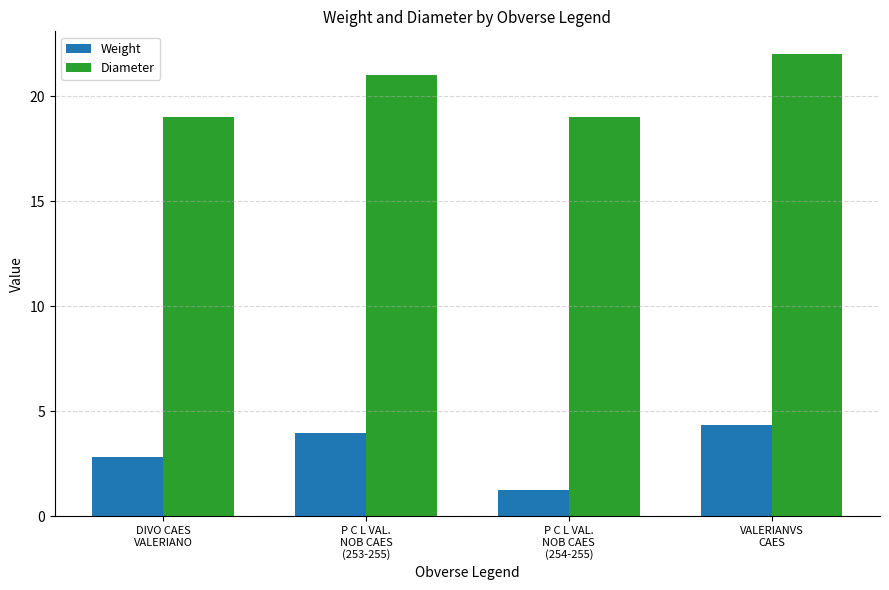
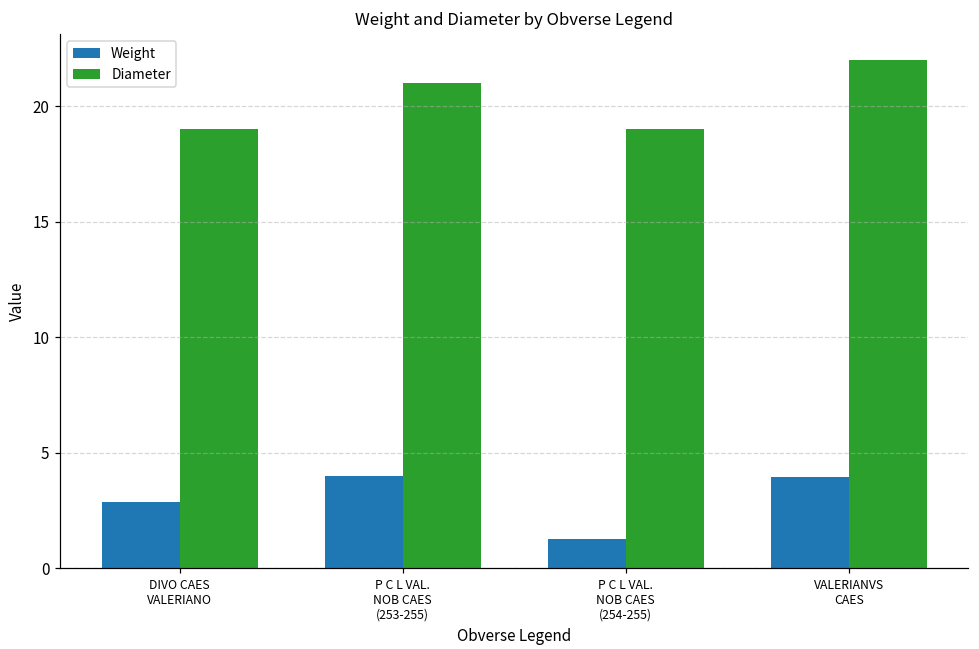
Weight, VALERIANVS CAES: 4.3 -> 3.9
